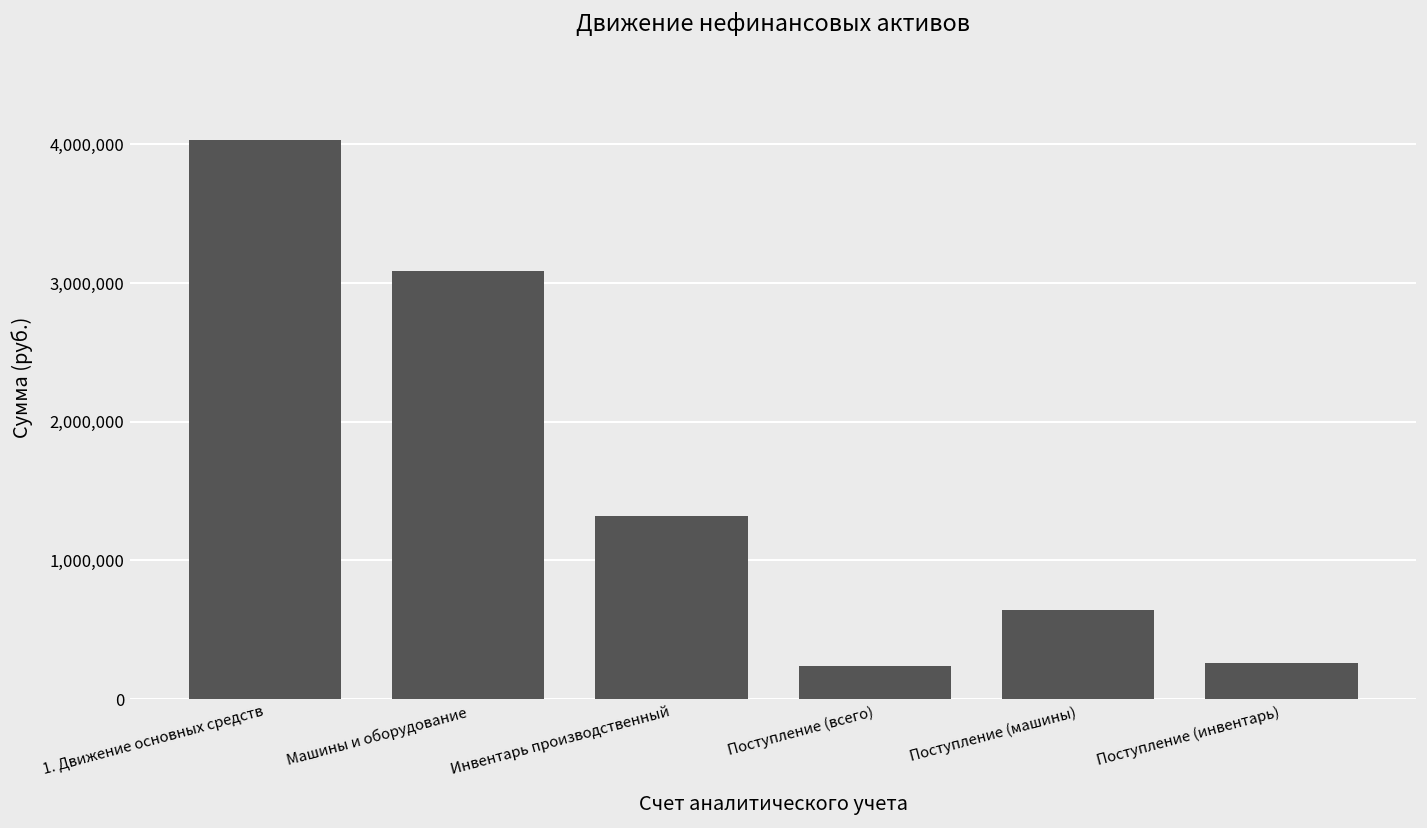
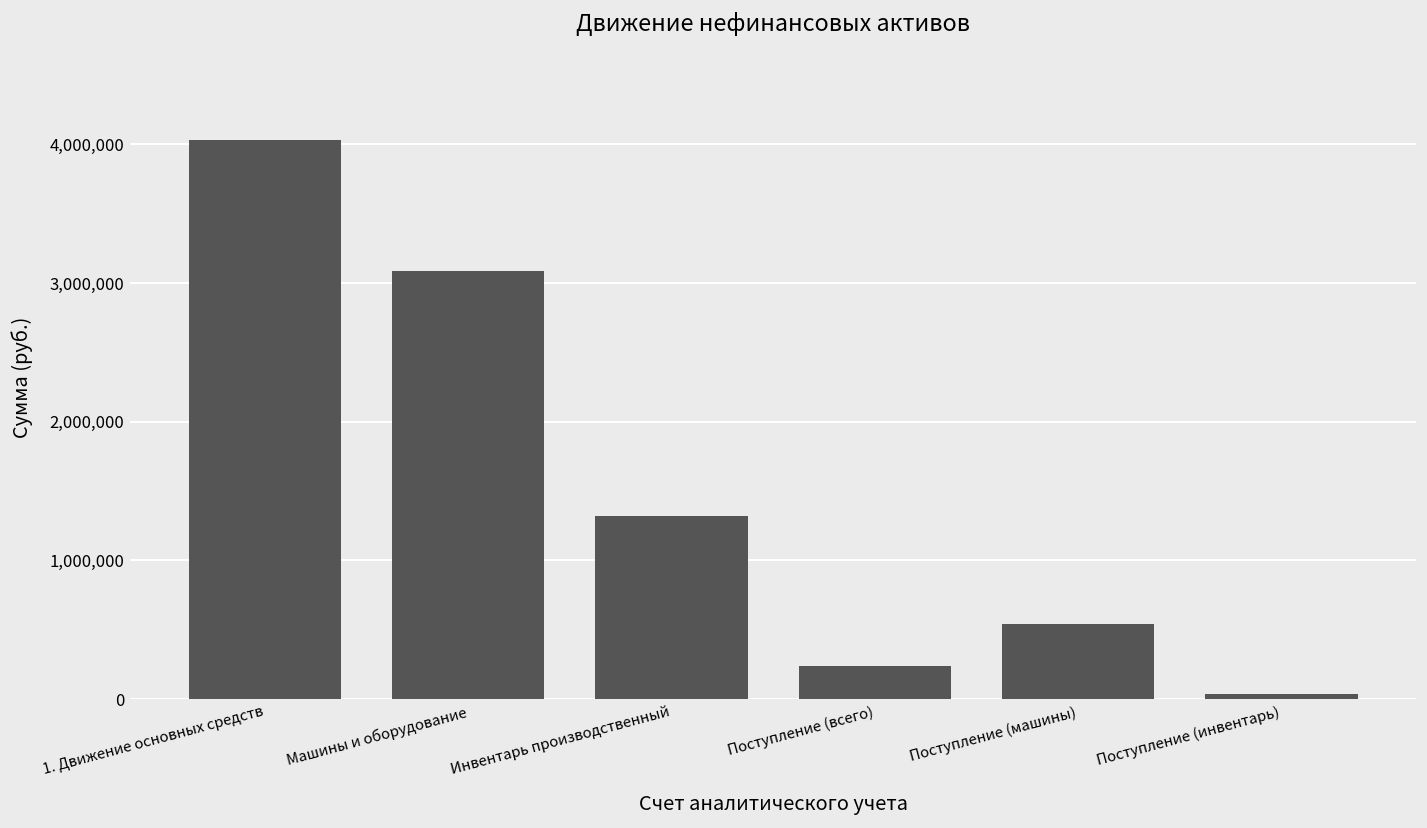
Поступление (машины): 640,000 -> 540,000
Поступление (инвентарь): 260,000 -> 40,000
